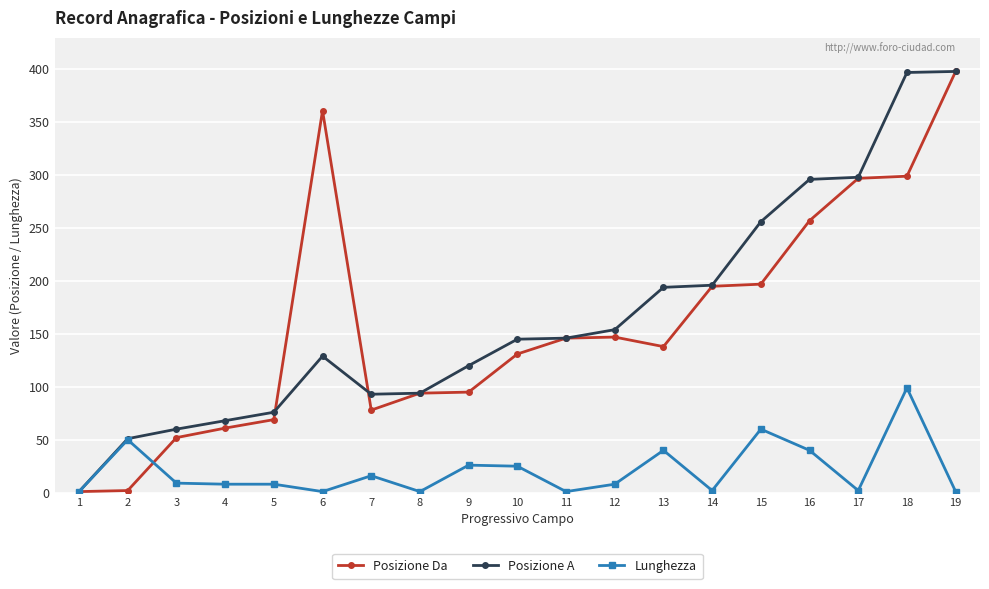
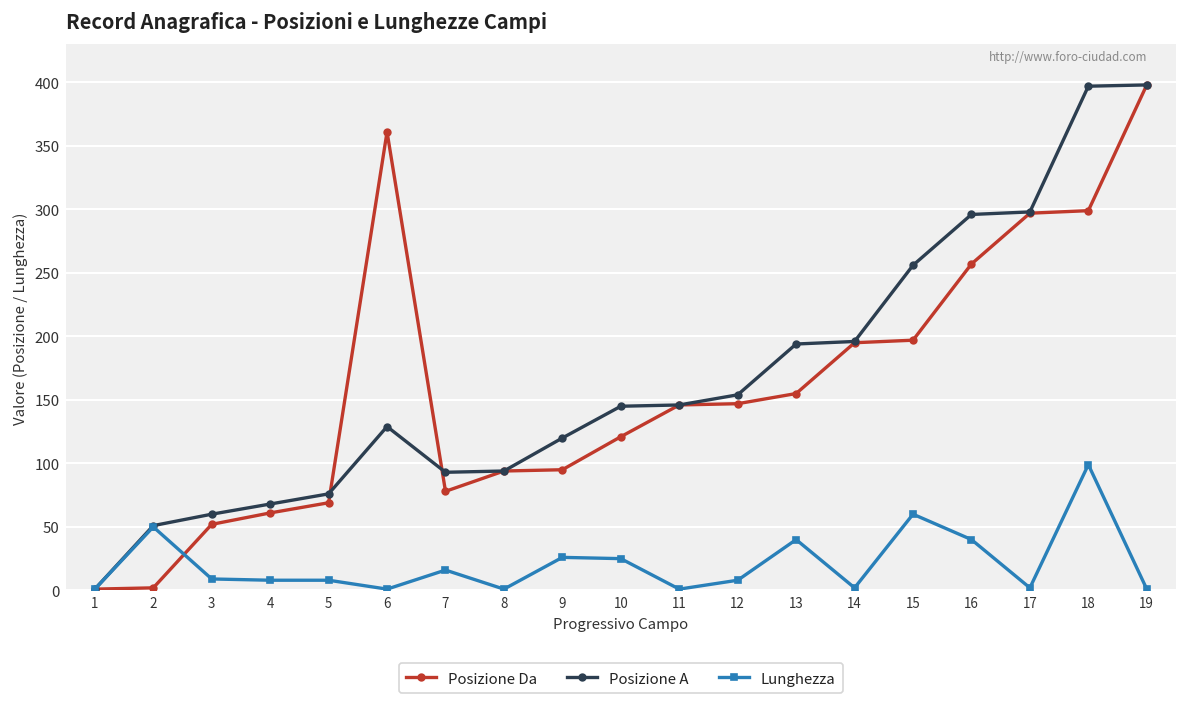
Posizione Da, 10: 131 -> 121
Posizione Da, 13: 138 -> 155
